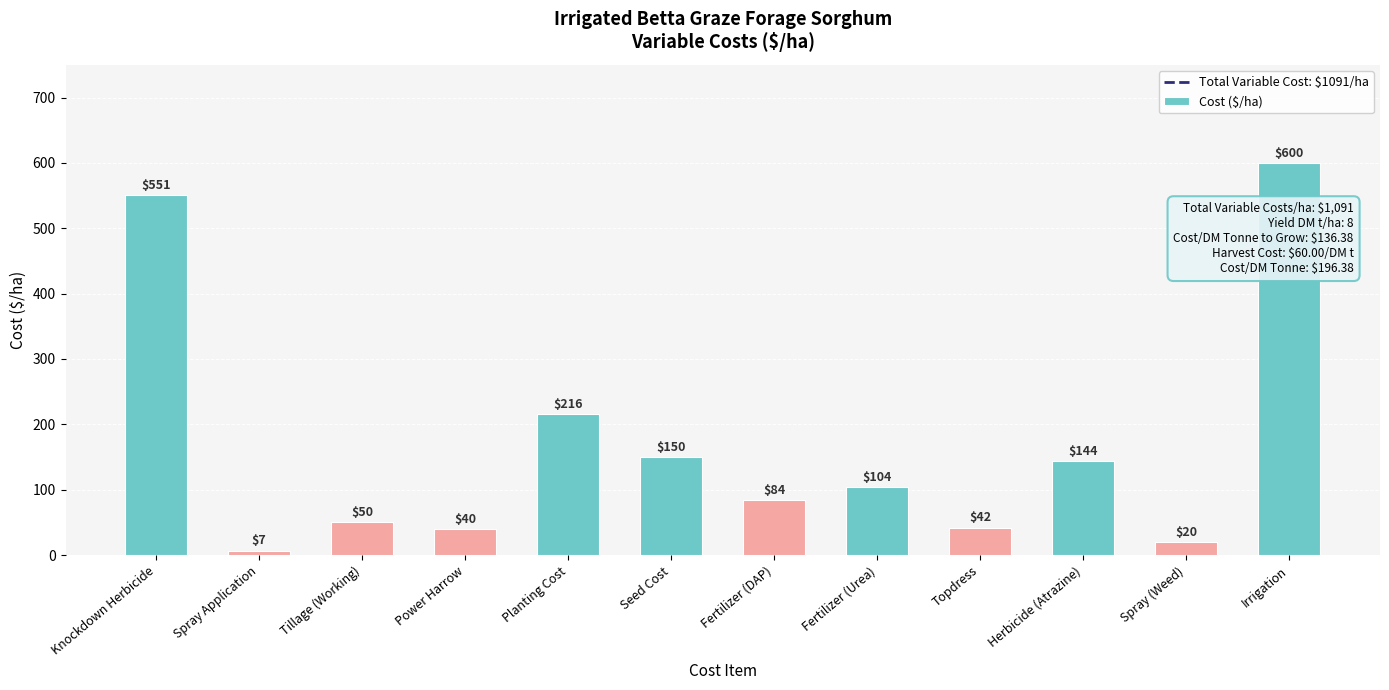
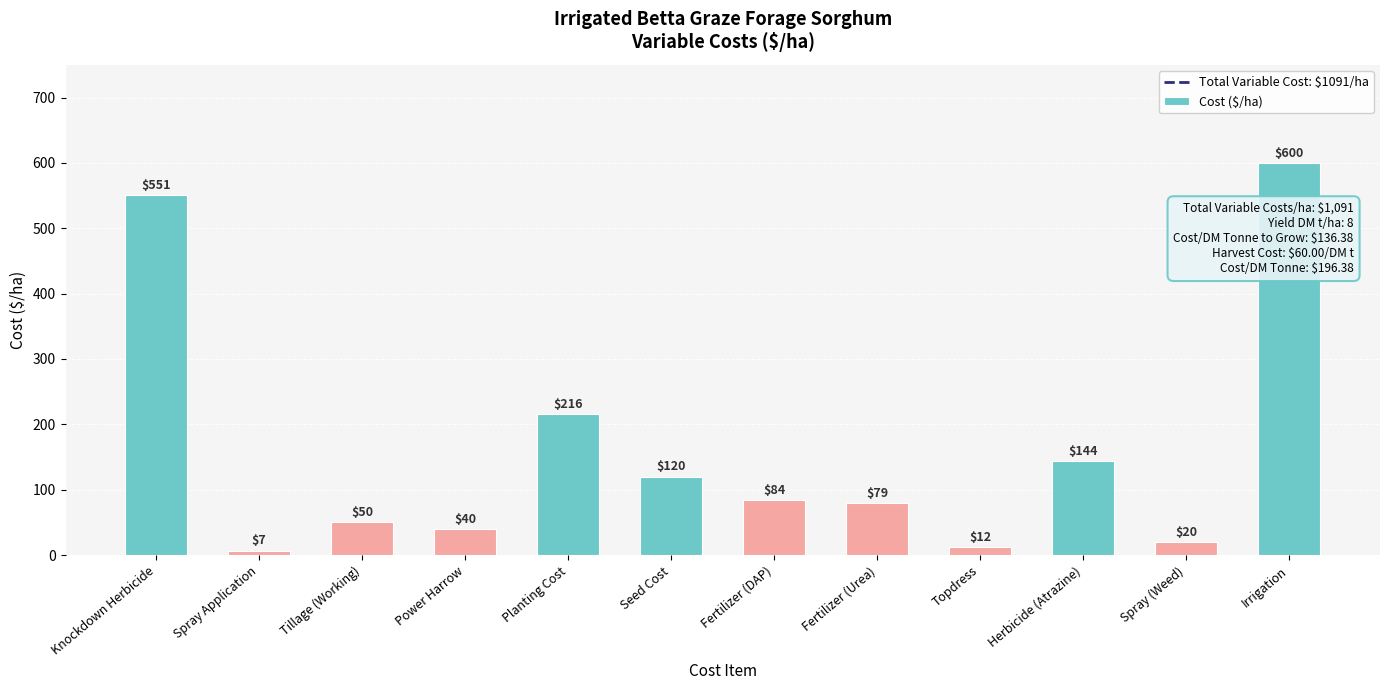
Seed Cost: $150 -> $120
Fertilizer (Urea): $104 -> $79
Topdress: $42 -> $12
